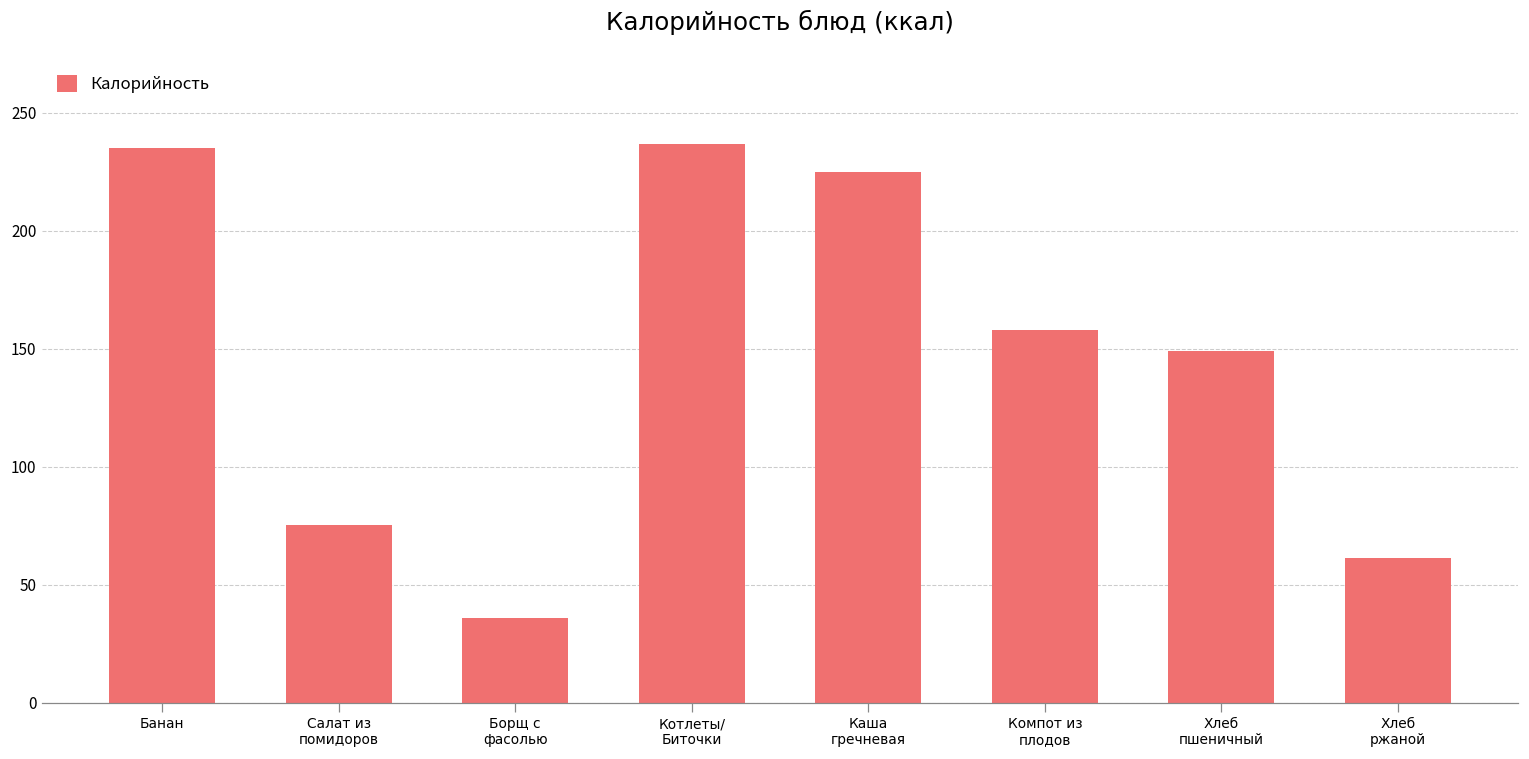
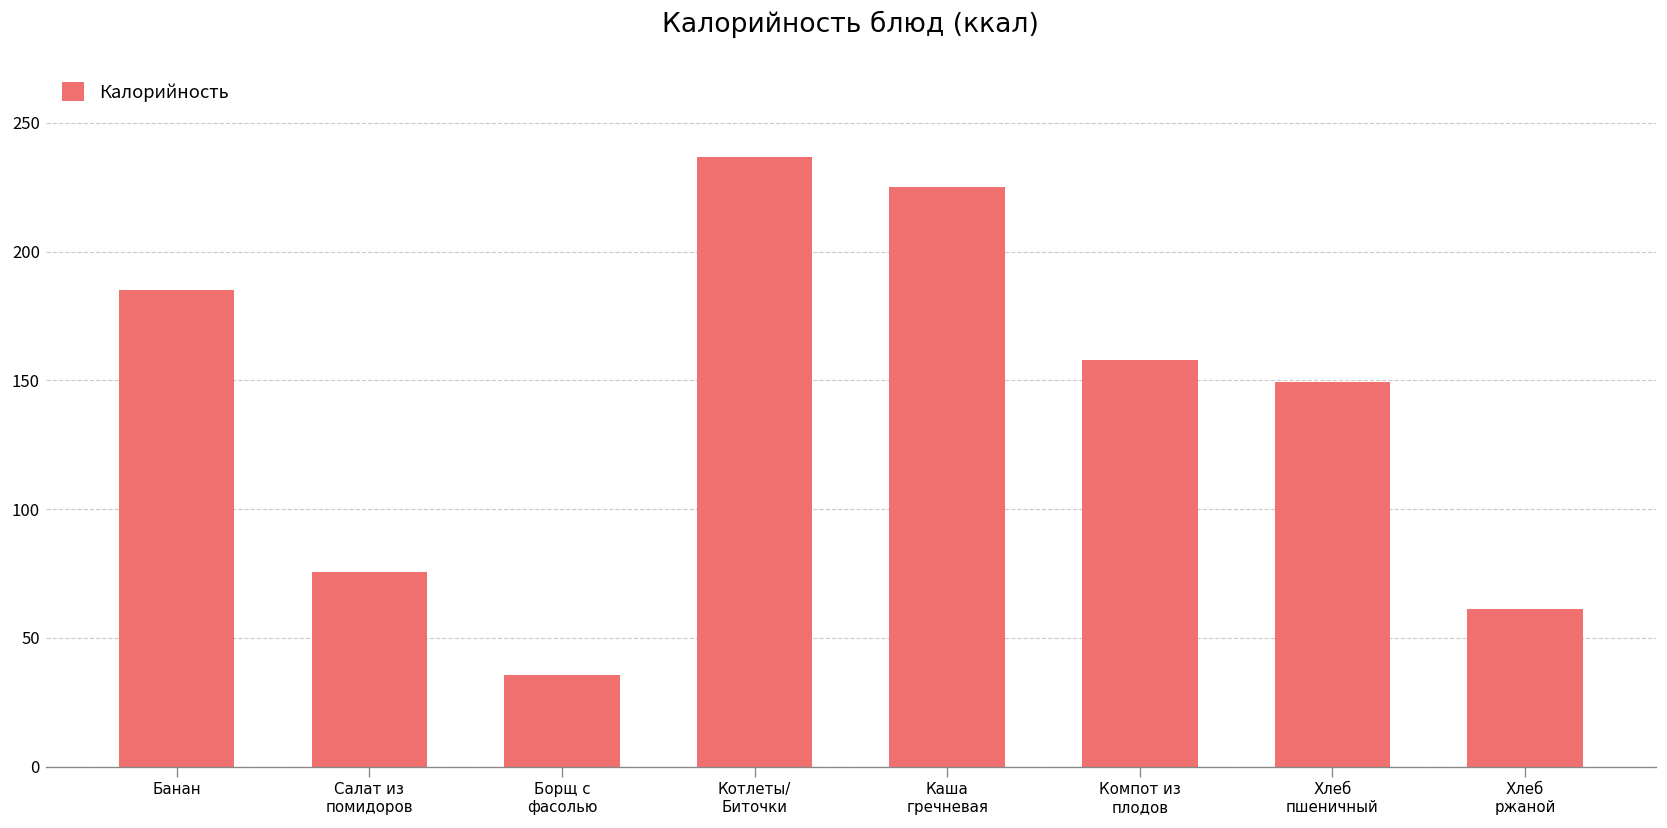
Банан: 235 -> 185
